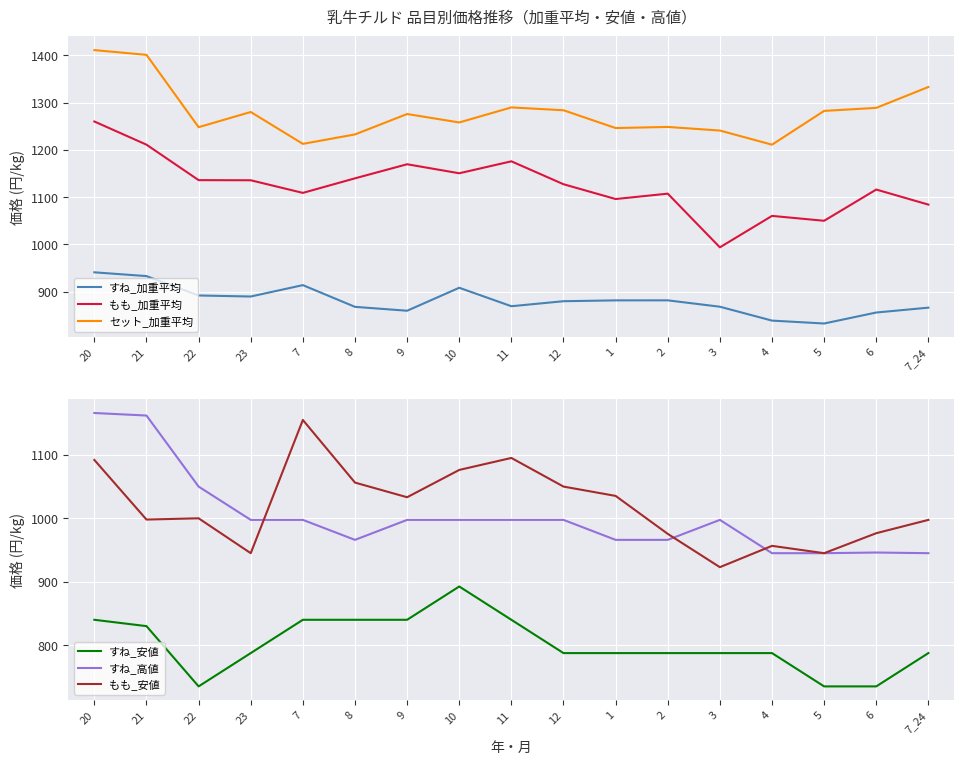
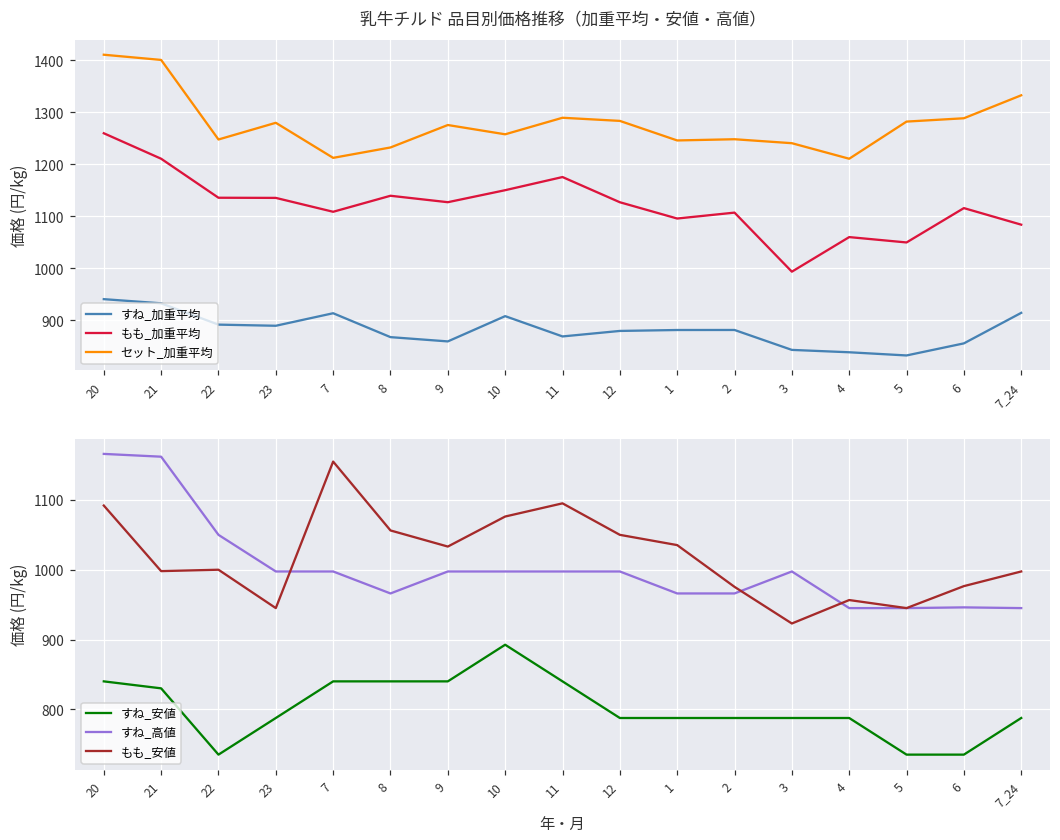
乳牛チルド 品目別価格推移（加重平均・安値・高値）, もも_加重平均, 9: 1170 -> 1130
乳牛チルド 品目別価格推移（加重平均・安値・高値）, すね_加重平均, 3: 870 -> 840
乳牛チルド 品目別価格推移（加重平均・安値・高値）, すね_加重平均, 7_24: 870 -> 910
